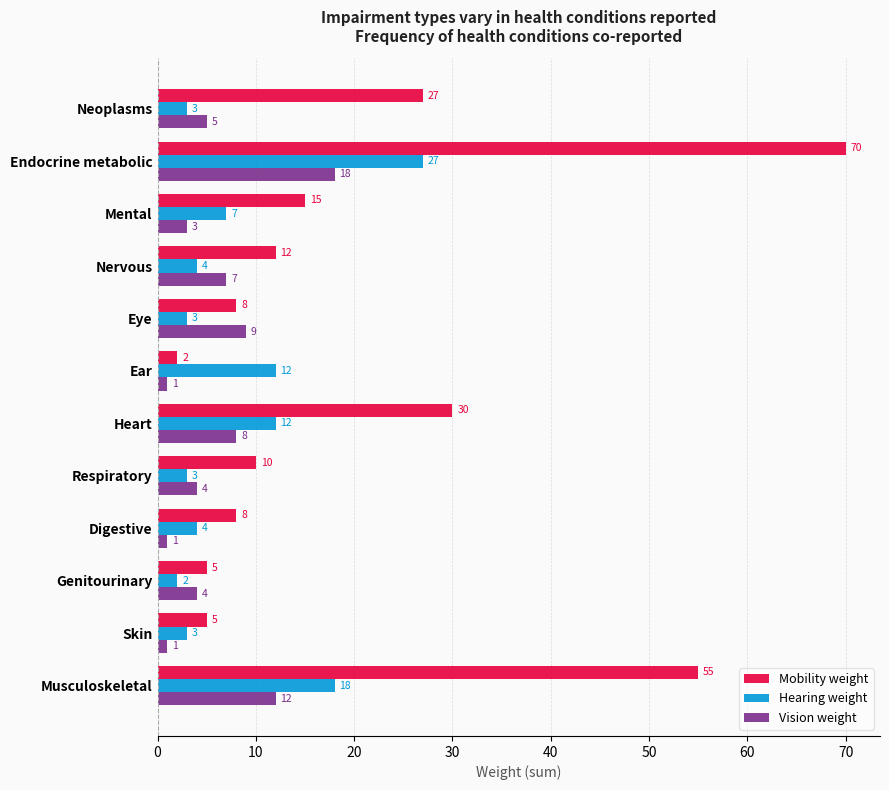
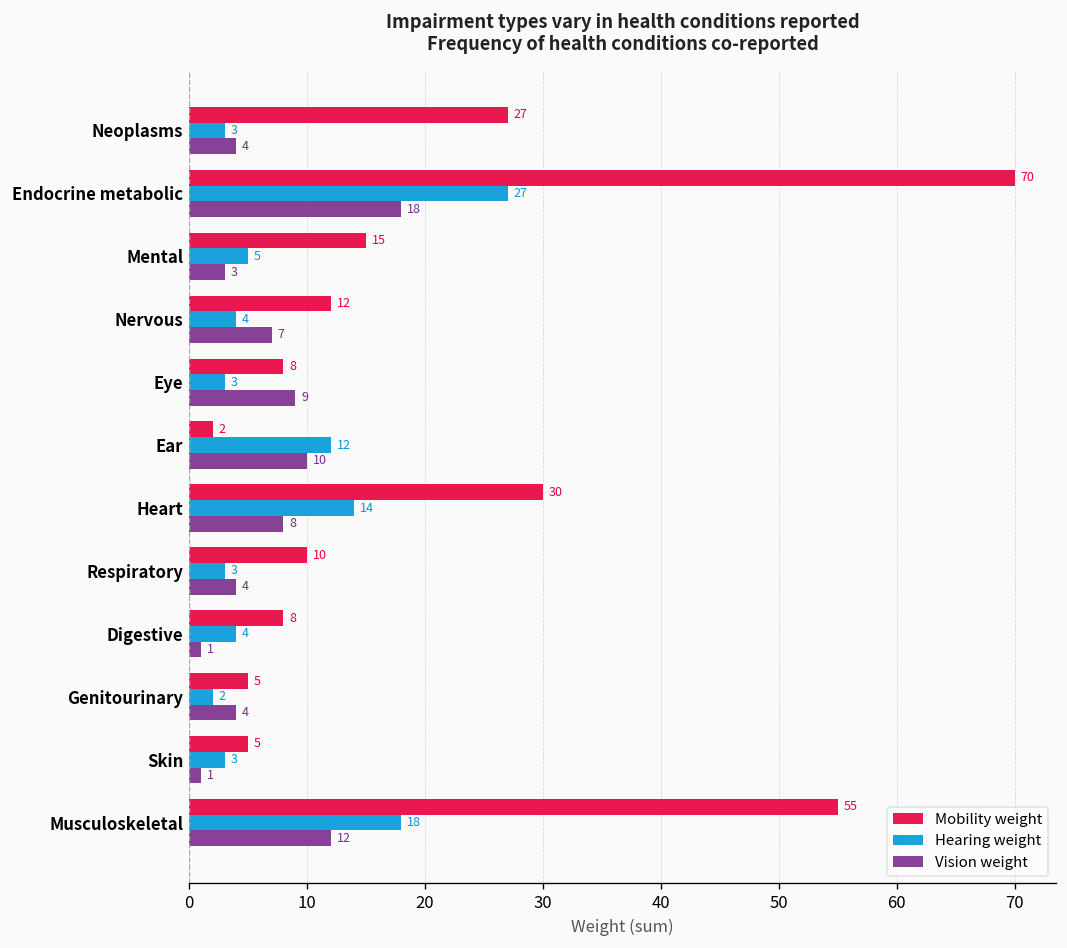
Vision weight, Neoplasms: 5 -> 4
Hearing weight, Mental: 7 -> 5
Vision weight, Ear: 1 -> 10
Hearing weight, Heart: 12 -> 14
